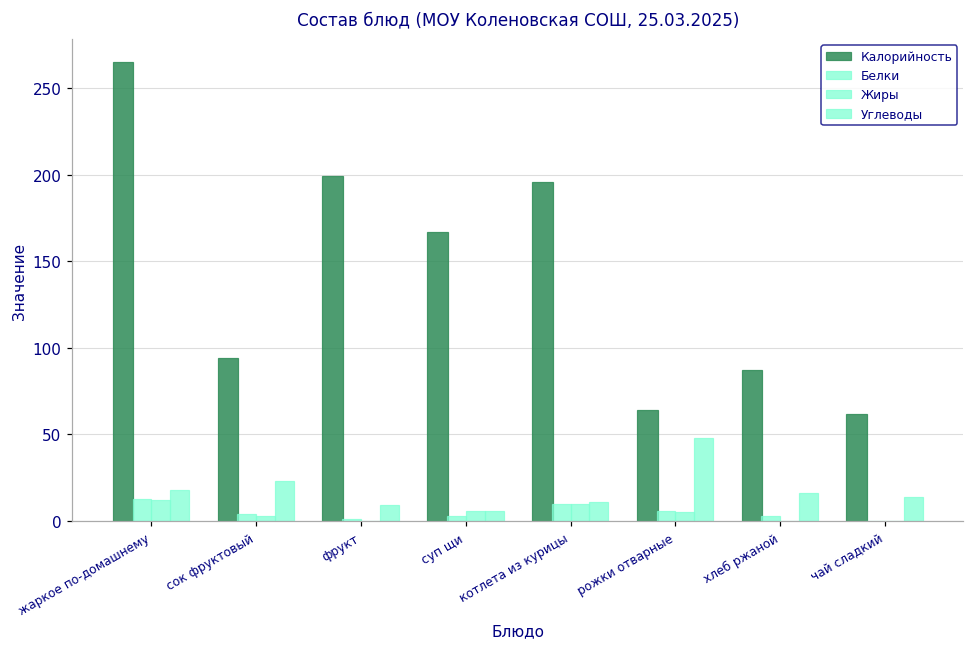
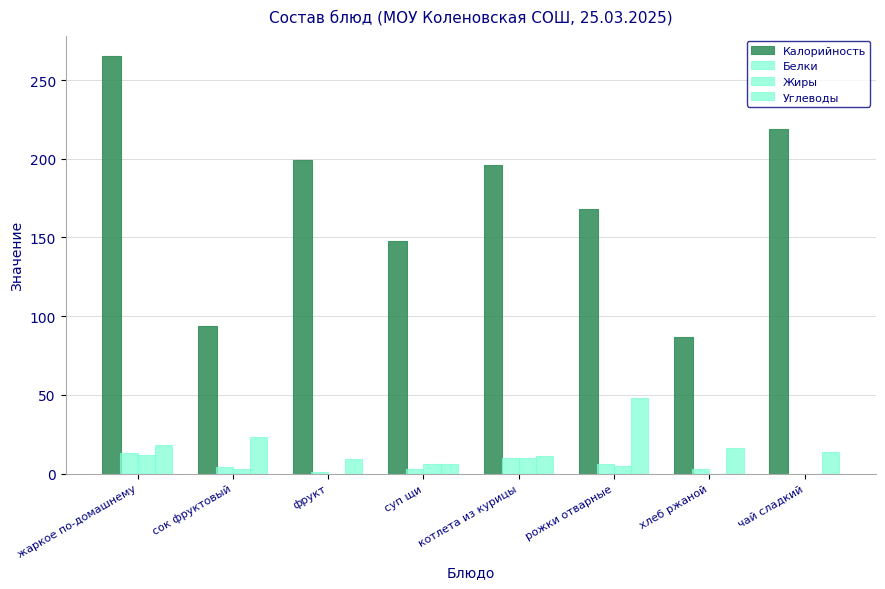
Калорийность, суп щи: 167 -> 148
Калорийность, рожки отварные: 64 -> 168
Калорийность, чай сладкий: 62 -> 219
